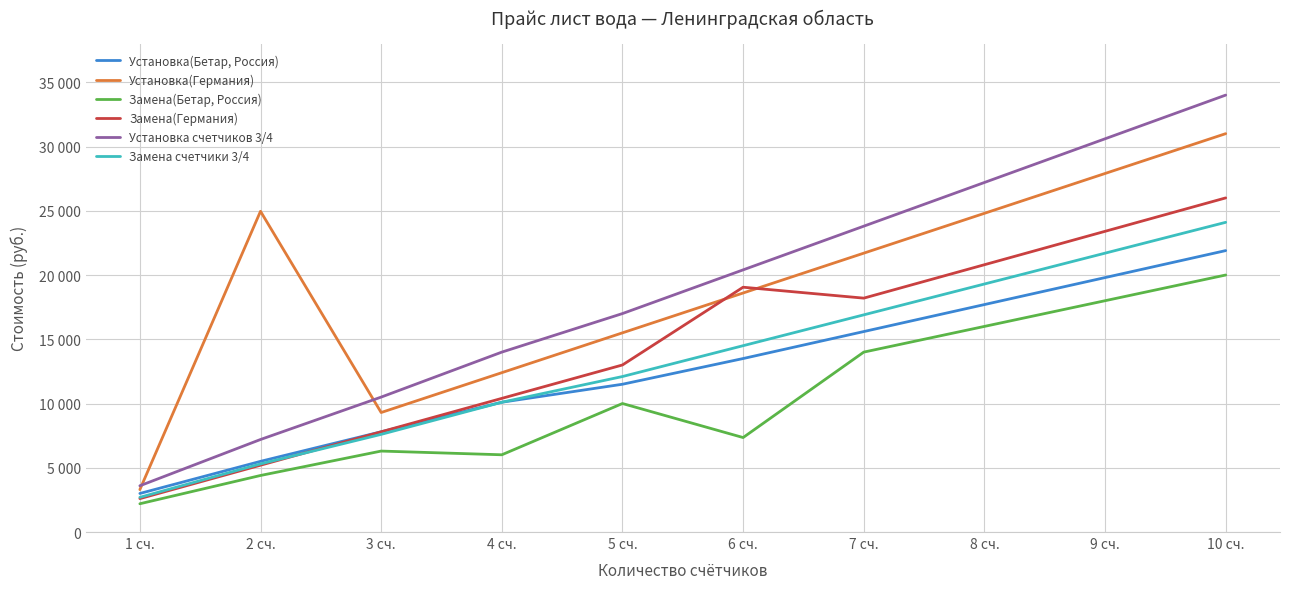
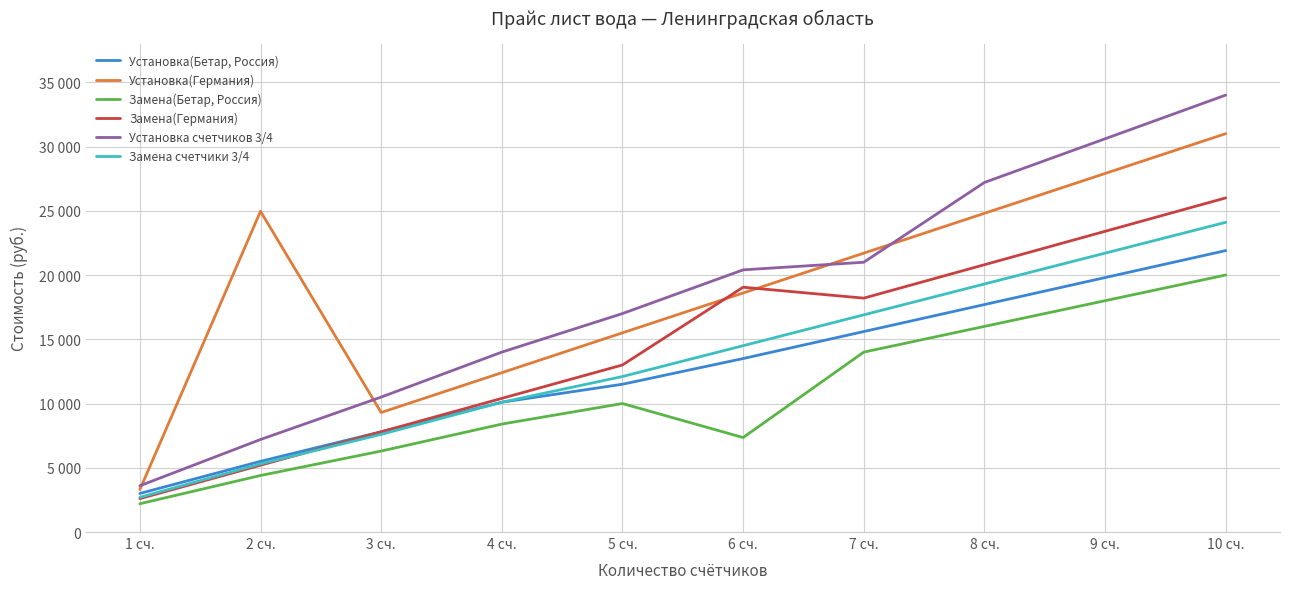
Замена(Бетар, Россия), 4 сч.: 6000 -> 8400
Установка счетчиков 3/4, 7 сч.: 23800 -> 21000
